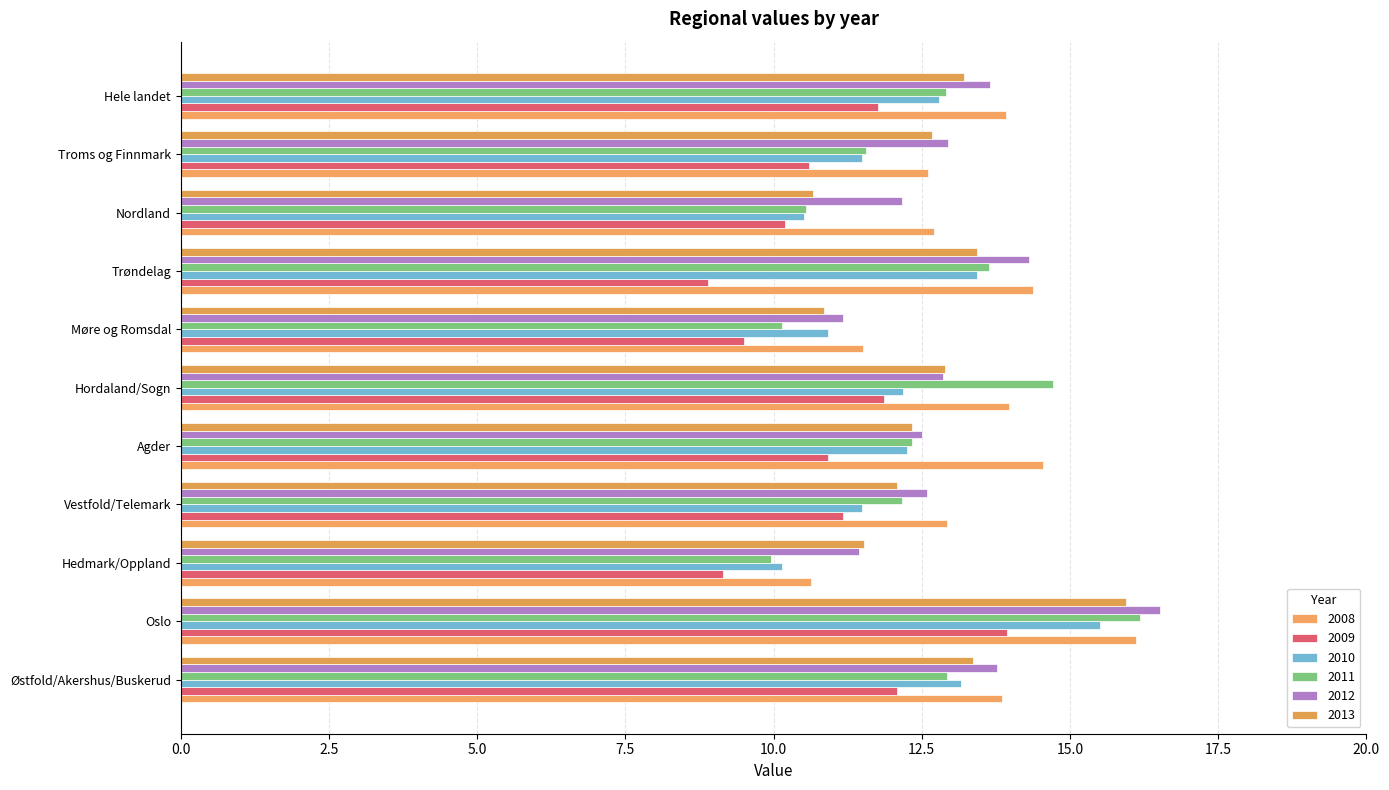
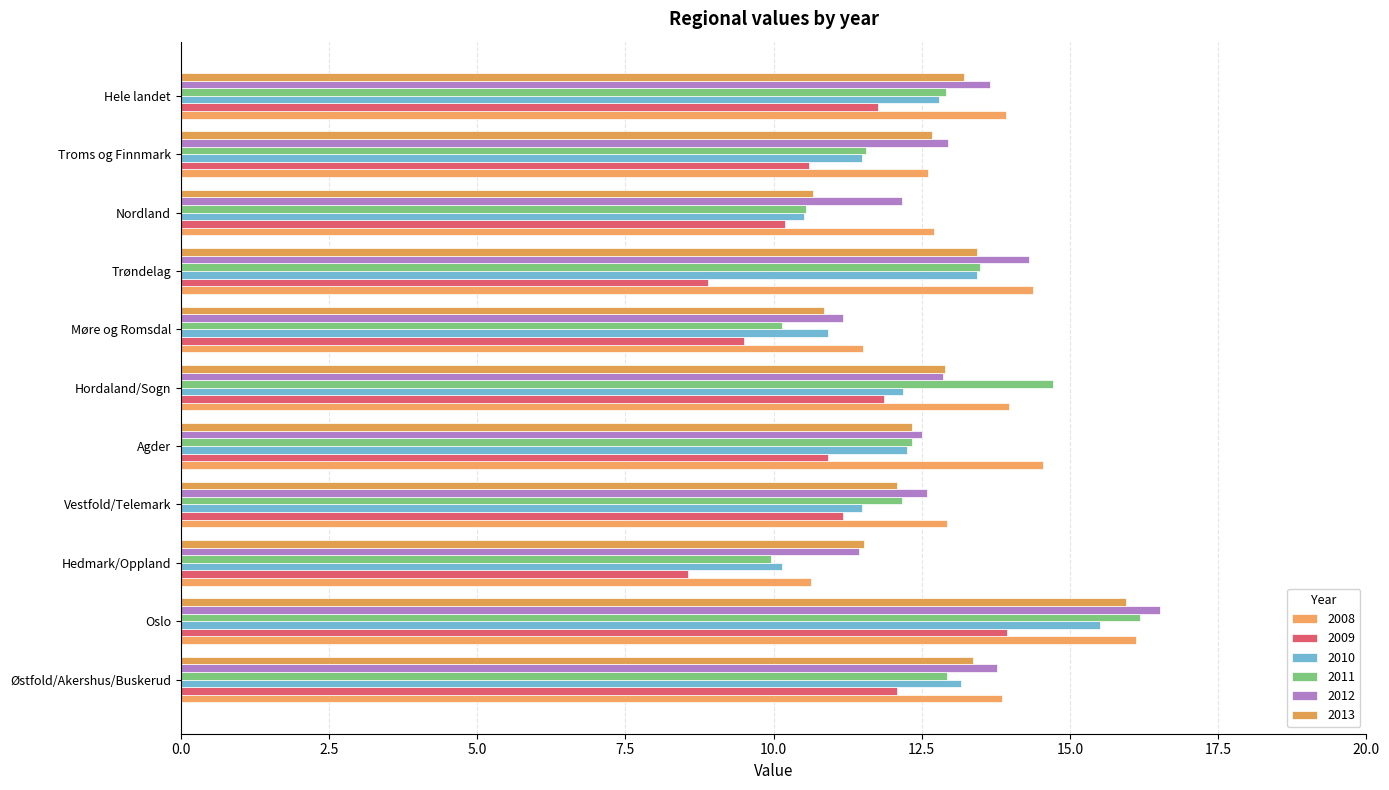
2011, Trøndelag: 13.6 -> 13.5
2009, Hedmark/Oppland: 9.1 -> 8.6
